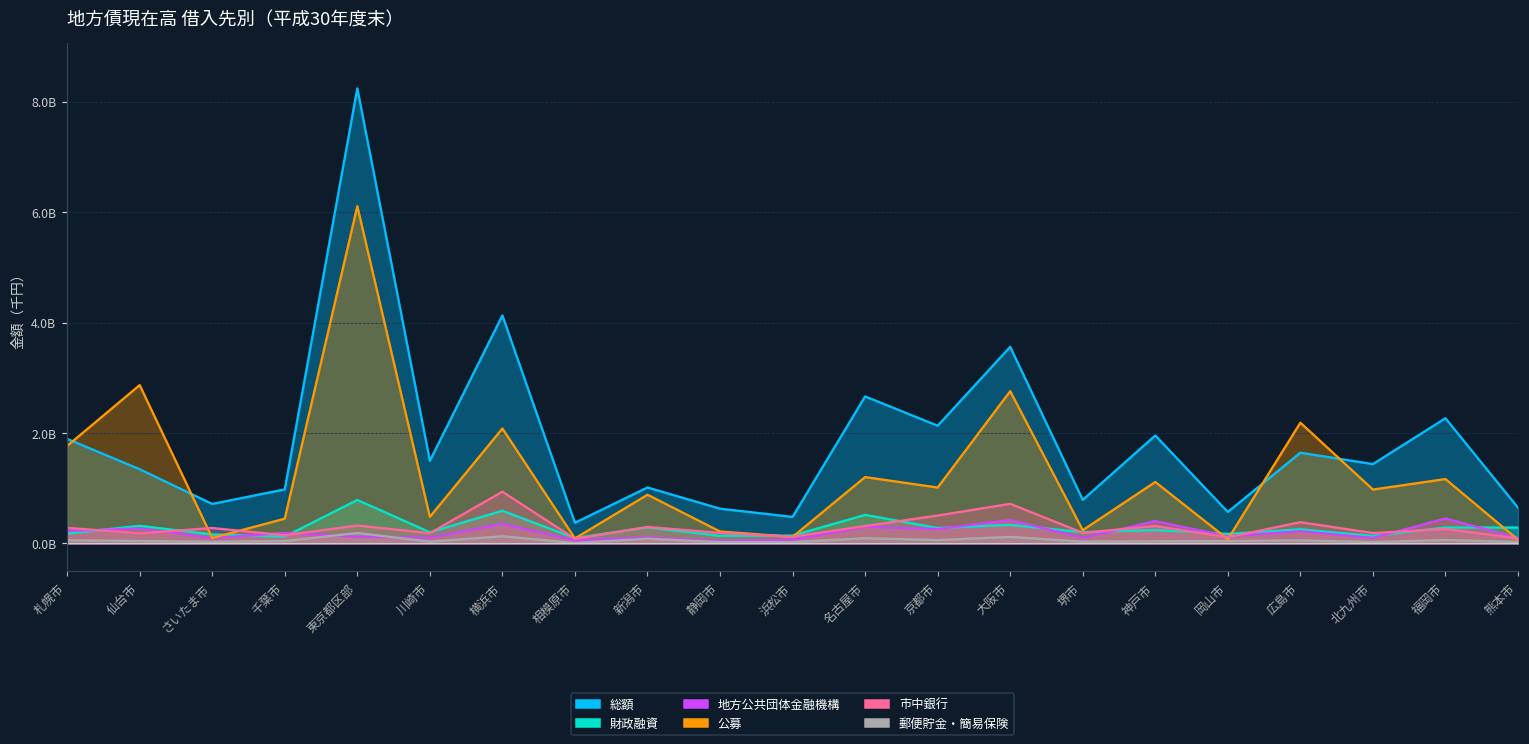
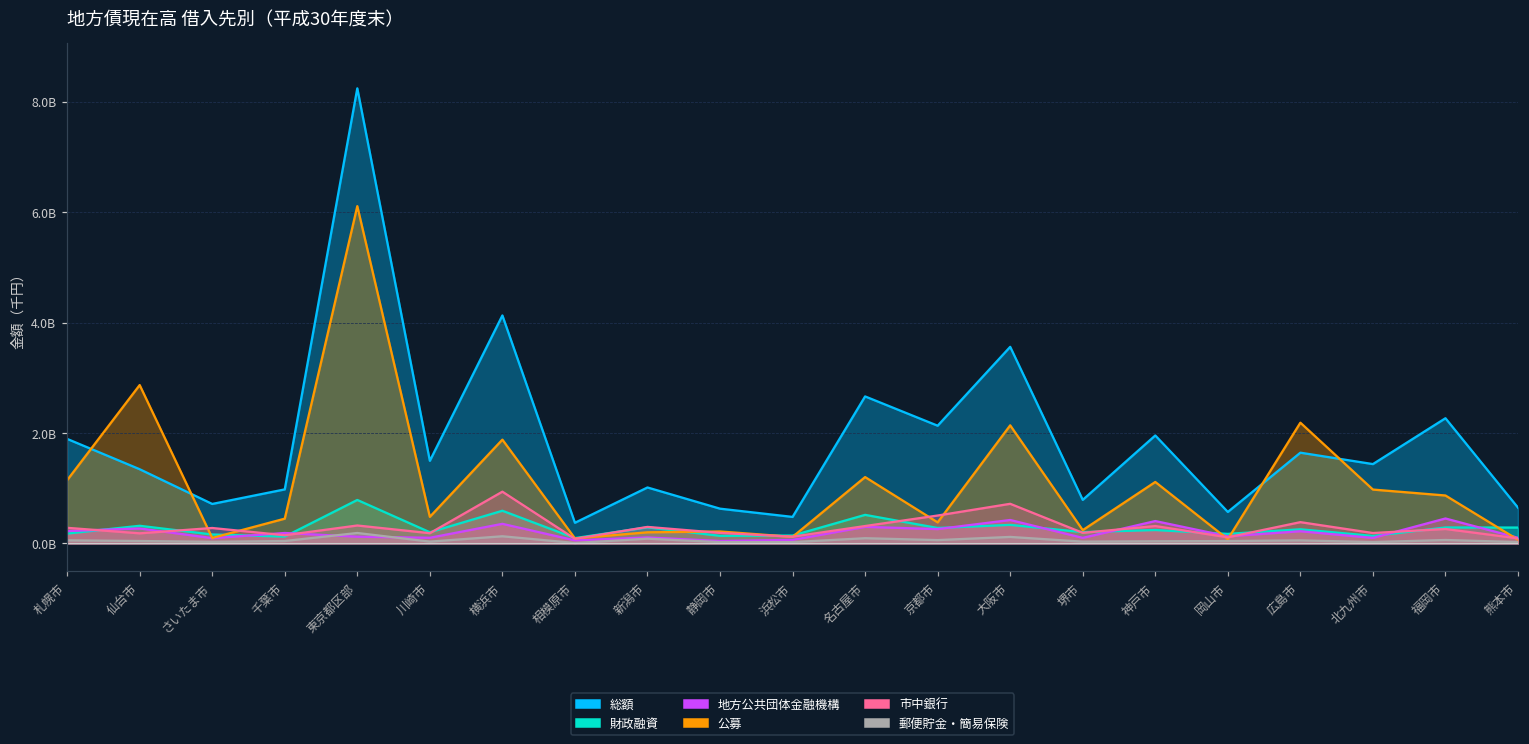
公募, 札幌市: 1800000000 -> 1100000000
公募, 横浜市: 2100000000 -> 1900000000
公募, 新潟市: 900000000 -> 200000000
公募, 京都市: 1000000000 -> 400000000
公募, 大阪市: 2800000000 -> 2100000000
公募, 福岡市: 1200000000 -> 900000000
